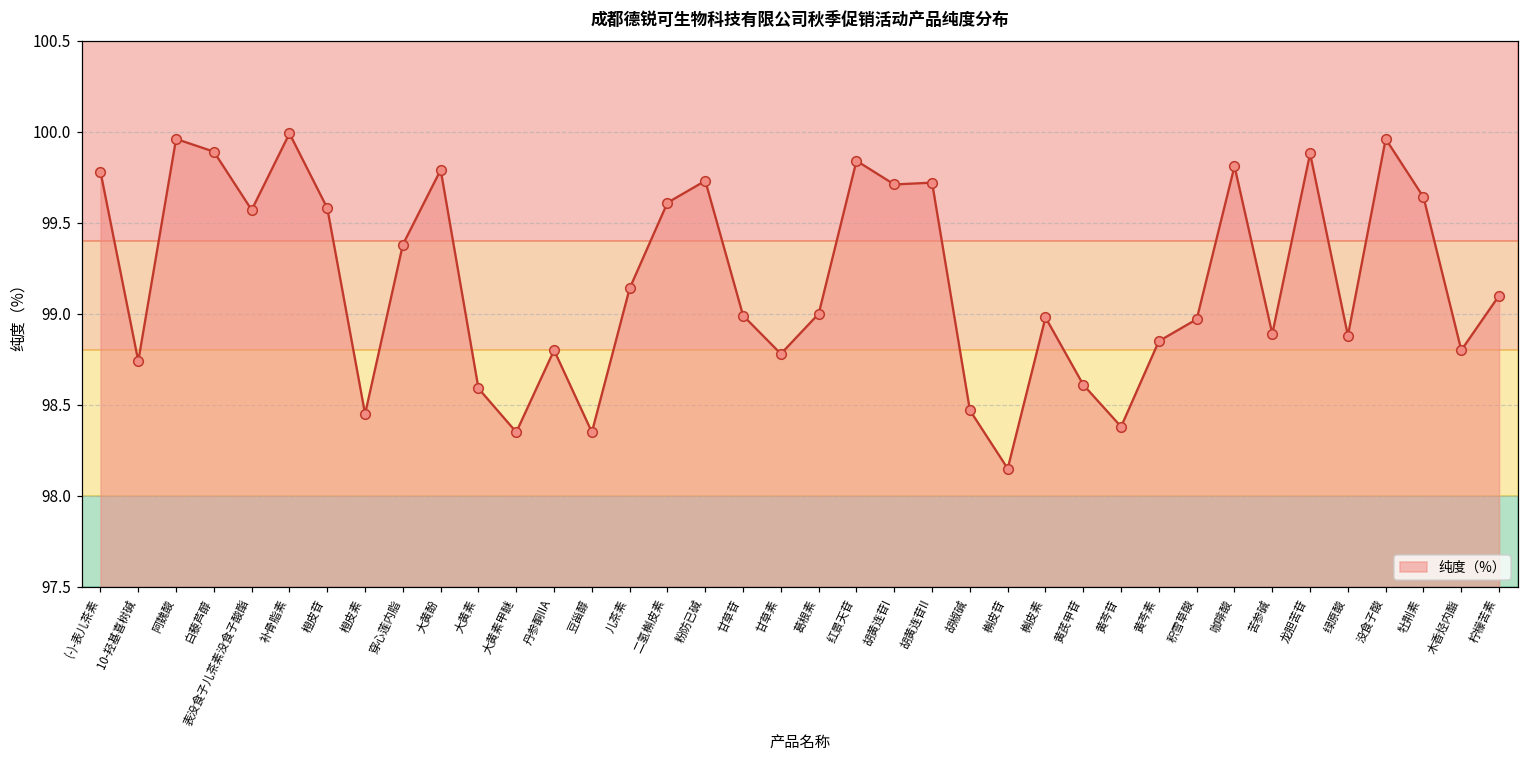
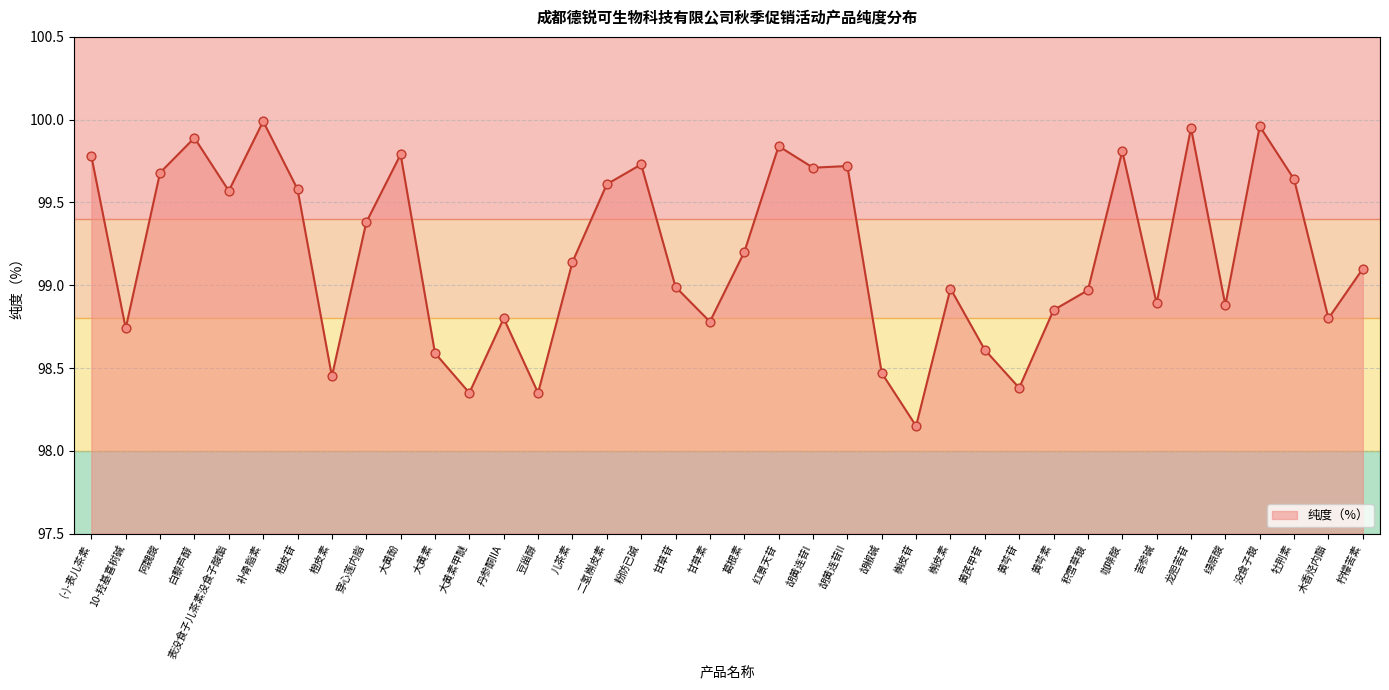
阿魏酸: 99.96 -> 99.68
葛根素: 99.0 -> 99.2
龙胆苦苷: 99.88 -> 99.95
